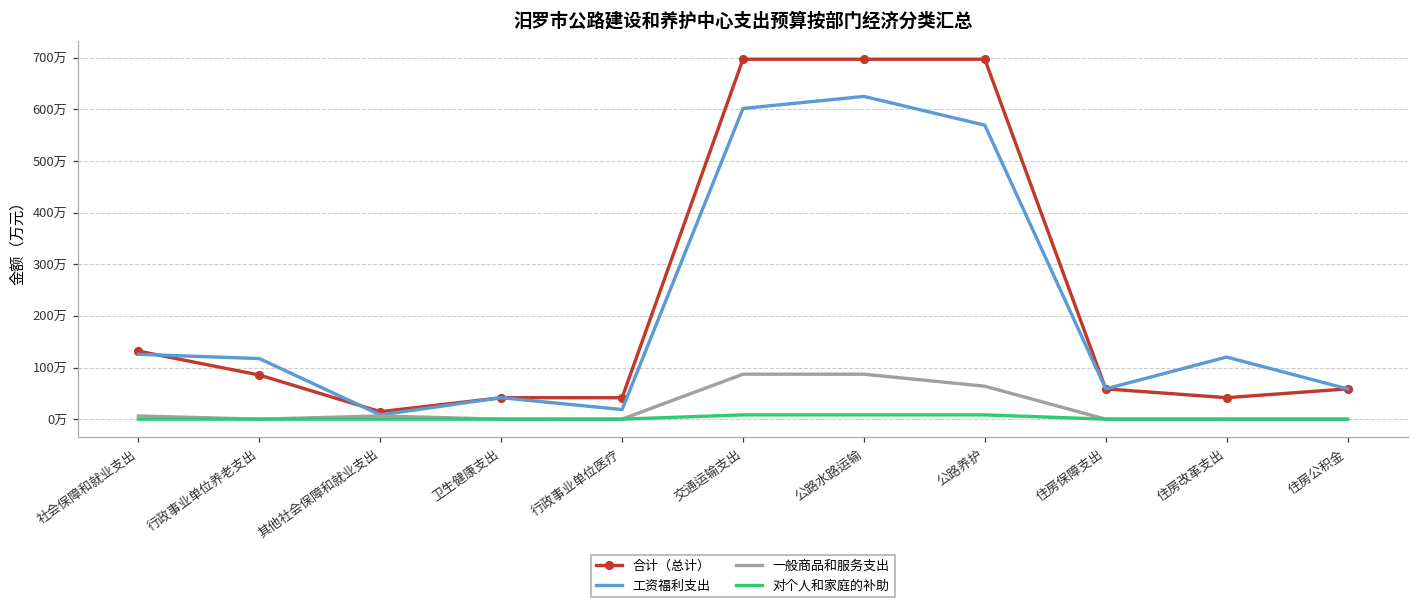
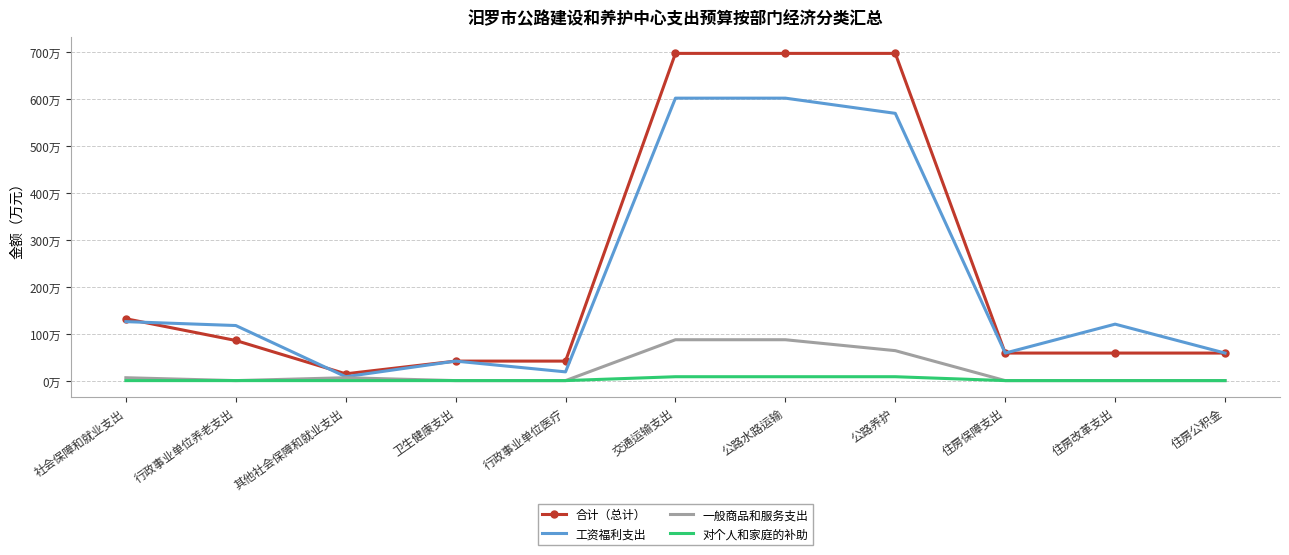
工资福利支出, 公路水路运输: 630万 -> 600万
合计（总计）, 住房改革支出: 40万 -> 60万
